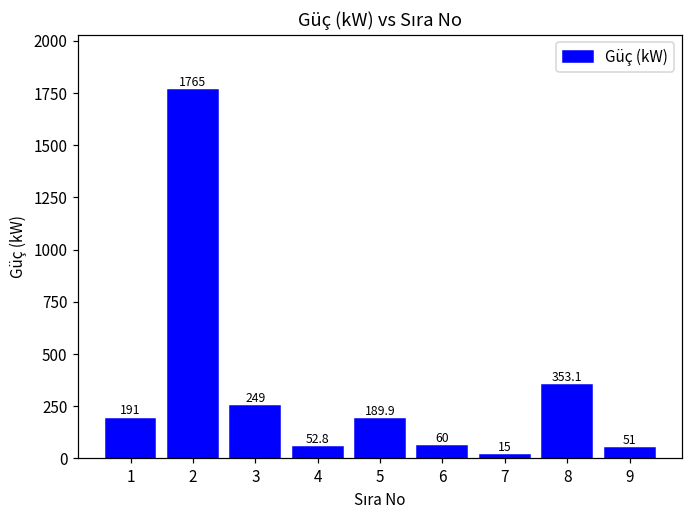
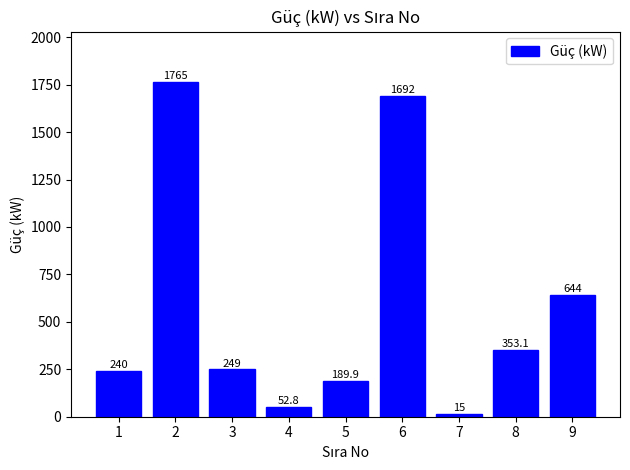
1: 191 -> 240
6: 60 -> 1692
9: 51 -> 644
